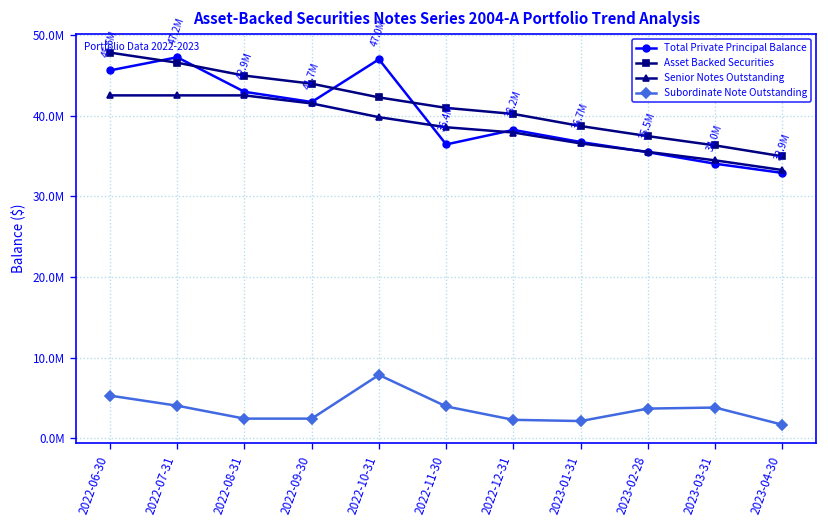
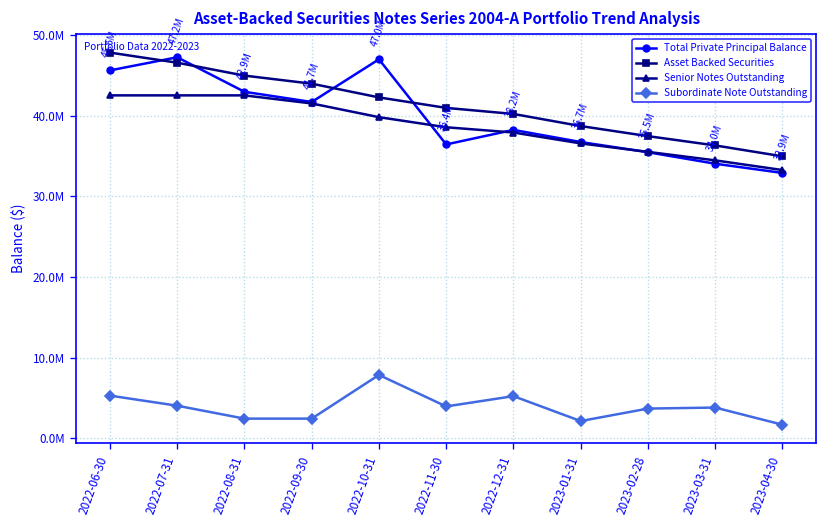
Subordinate Note Outstanding, 2022-12-31: 2000000 -> 5000000
